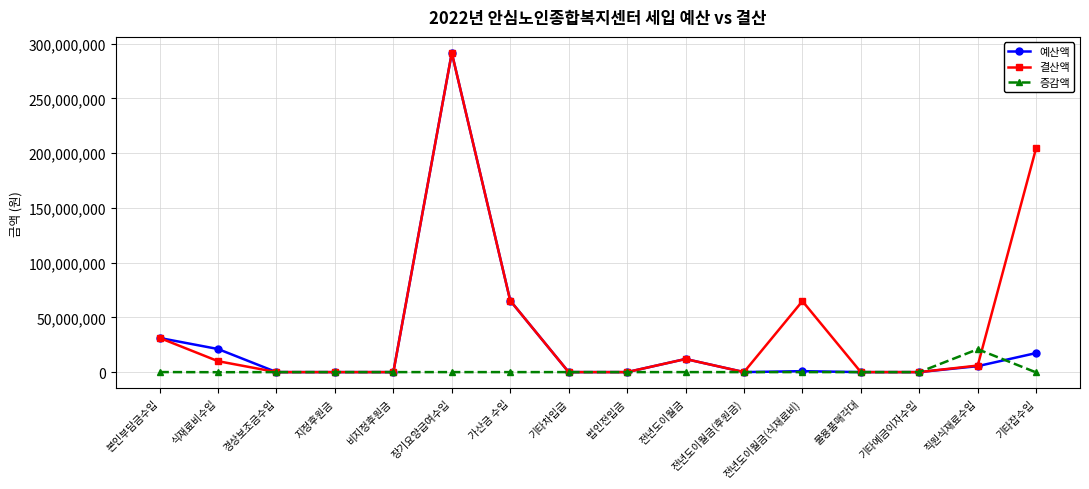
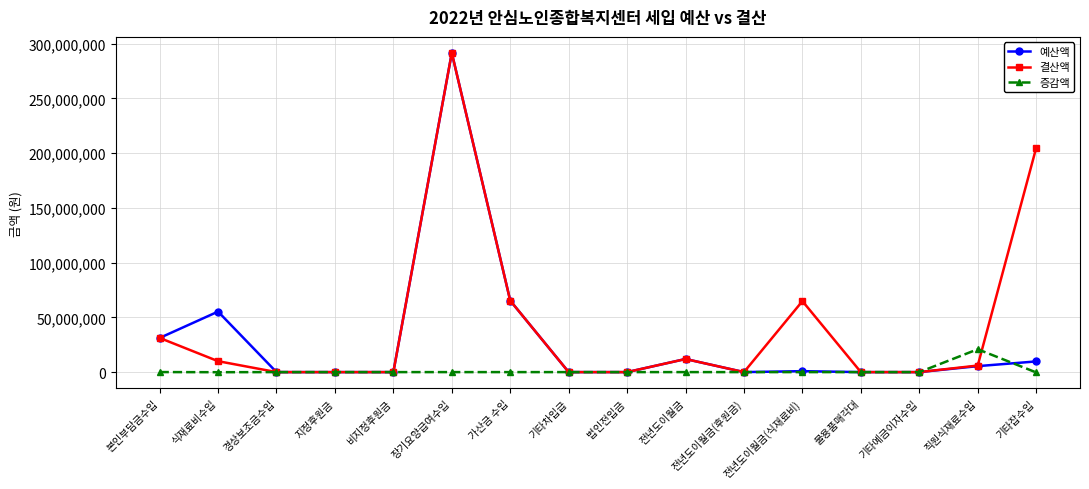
예산액, 식재료비수입: 21,000,000 -> 55,000,000
예산액, 기타잡수입: 17,000,000 -> 10,000,000
